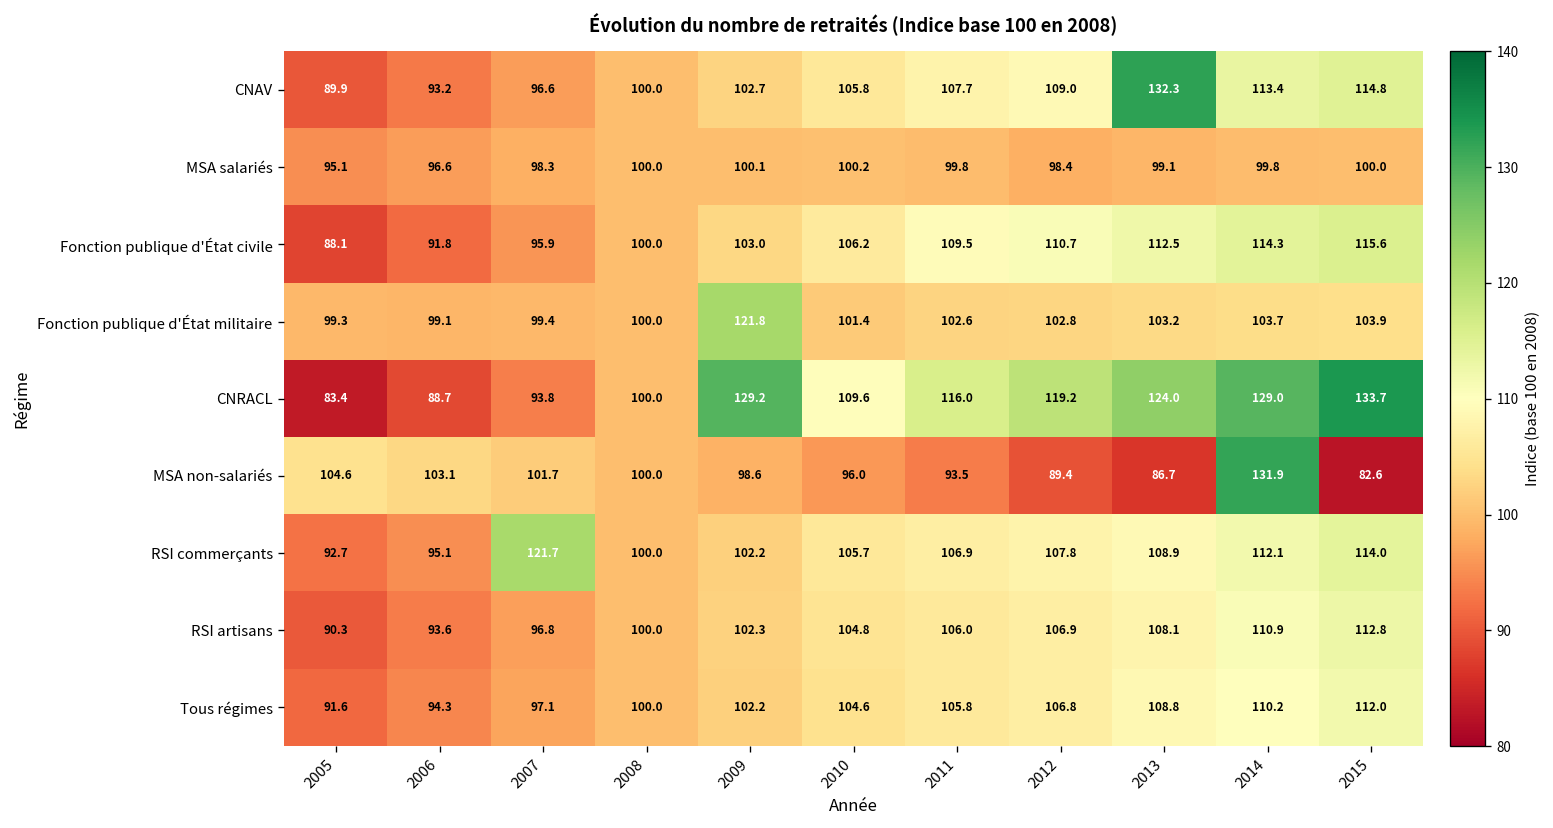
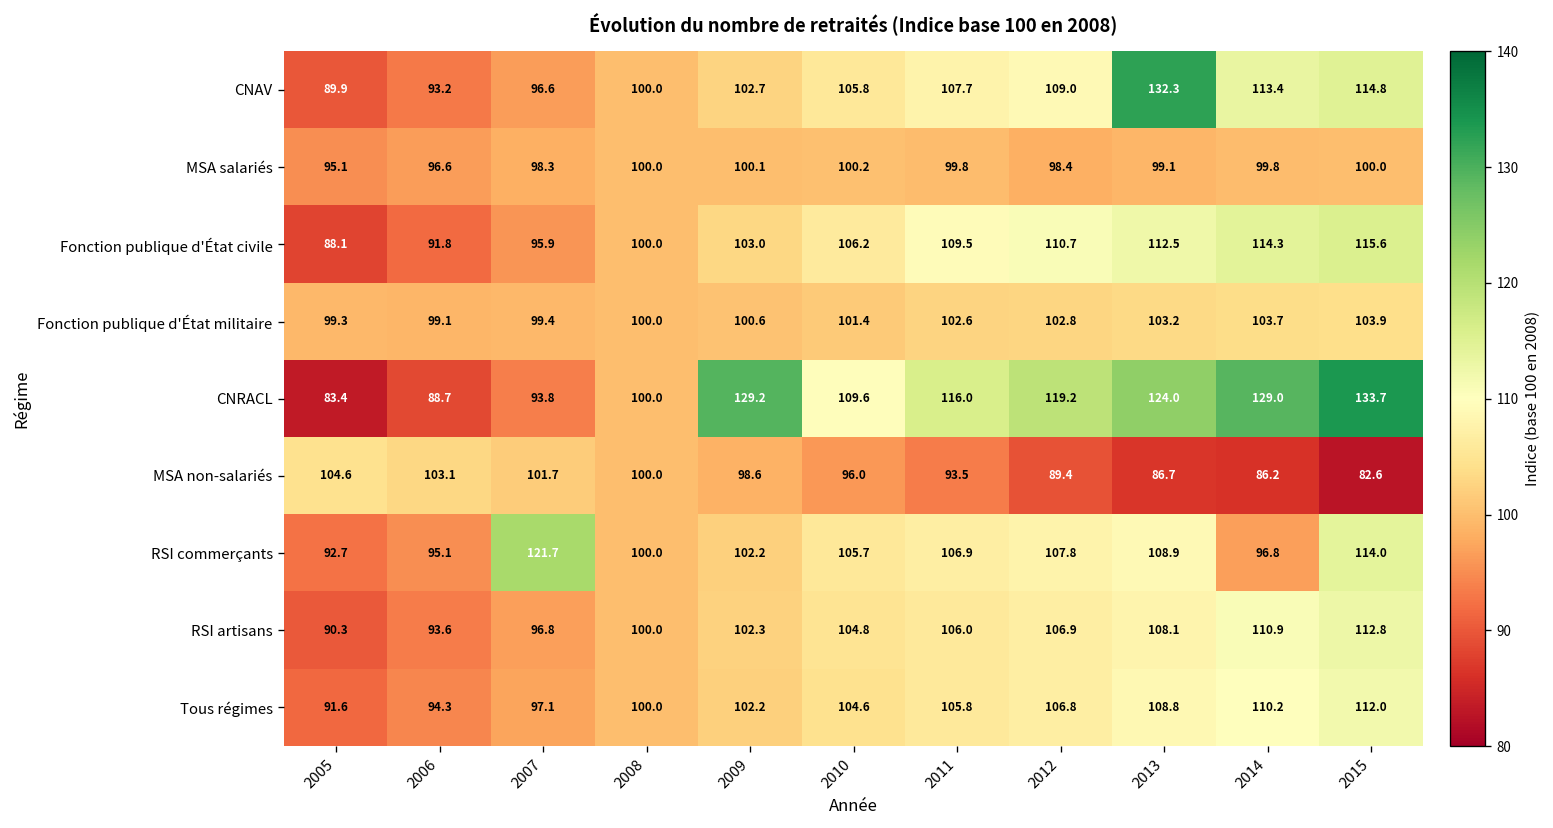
Fonction publique d'État militaire, 2009: 121.8 -> 100.6
MSA non-salariés, 2014: 131.9 -> 86.2
RSI commerçants, 2014: 112.1 -> 96.8
